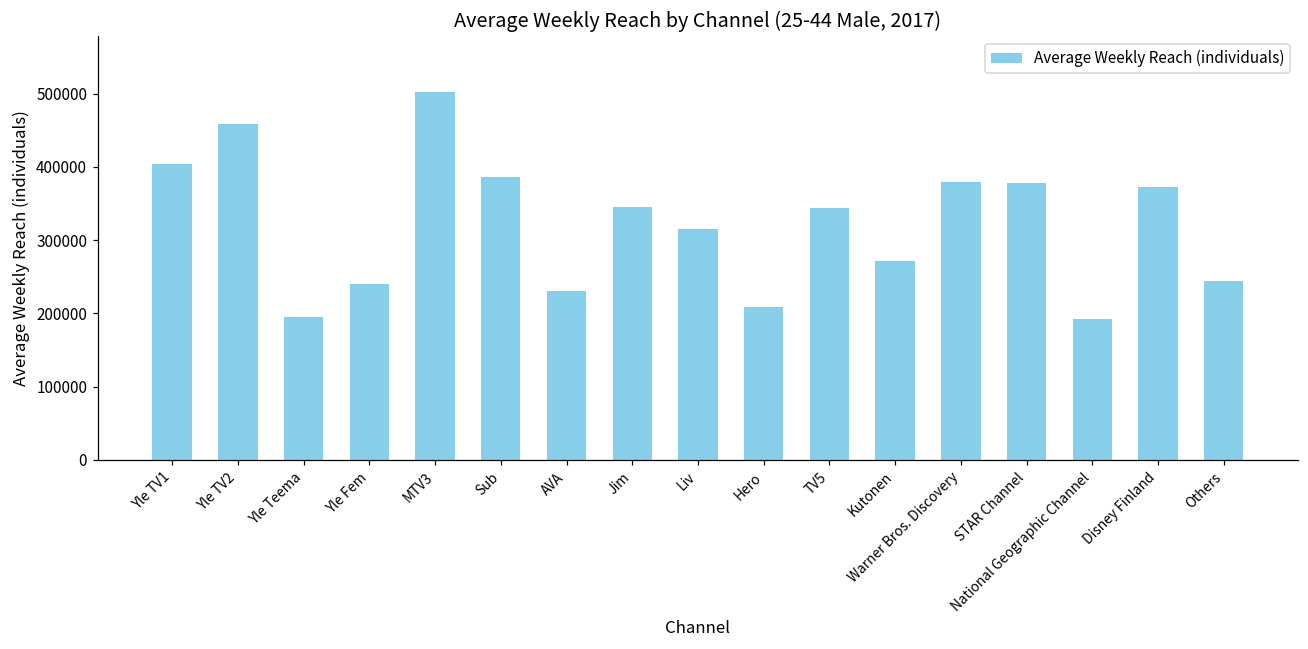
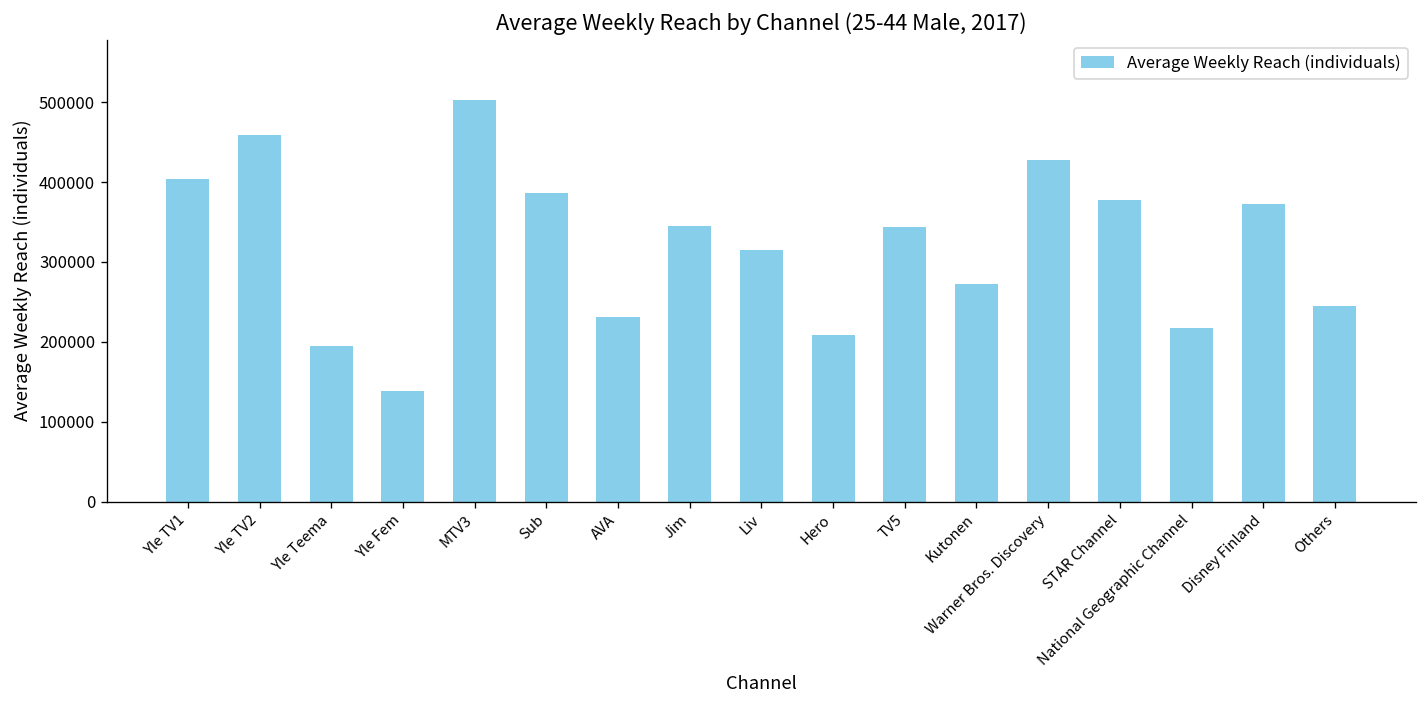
Yle Fem: 240000 -> 140000
Warner Bros. Discovery: 380000 -> 430000
National Geographic Channel: 190000 -> 220000
